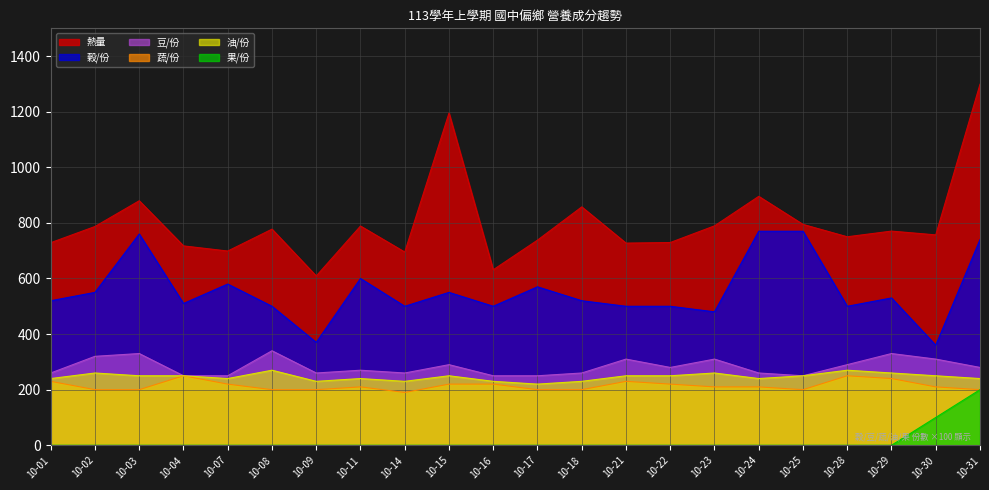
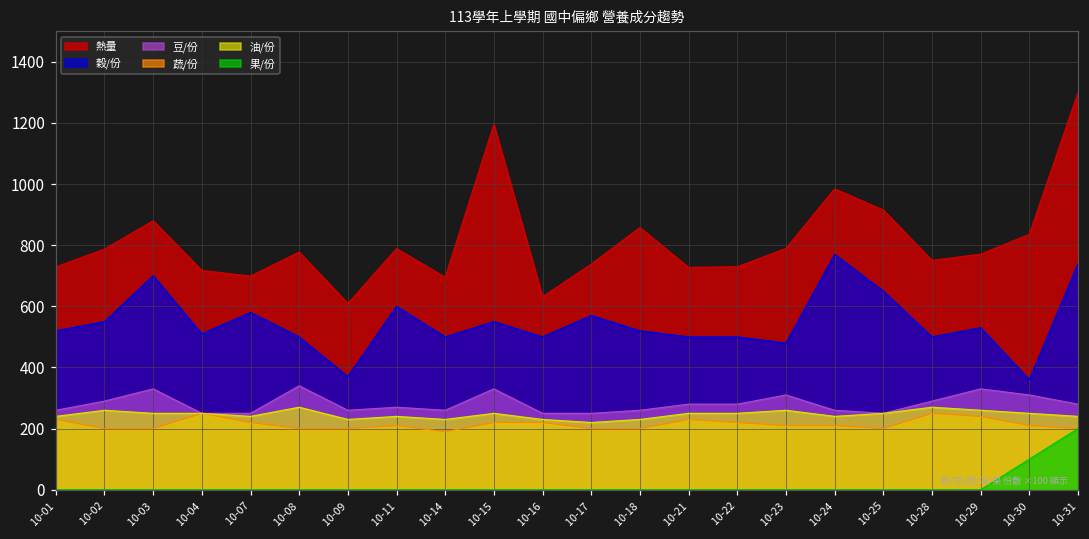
豆/份, 10-02: 320 -> 290
穀/份, 10-03: 760 -> 700
豆/份, 10-15: 290 -> 330
豆/份, 10-21: 310 -> 280
熱量, 10-24: 900 -> 980
熱量, 10-25: 790 -> 920
穀/份, 10-25: 770 -> 650
熱量, 10-30: 760 -> 840
